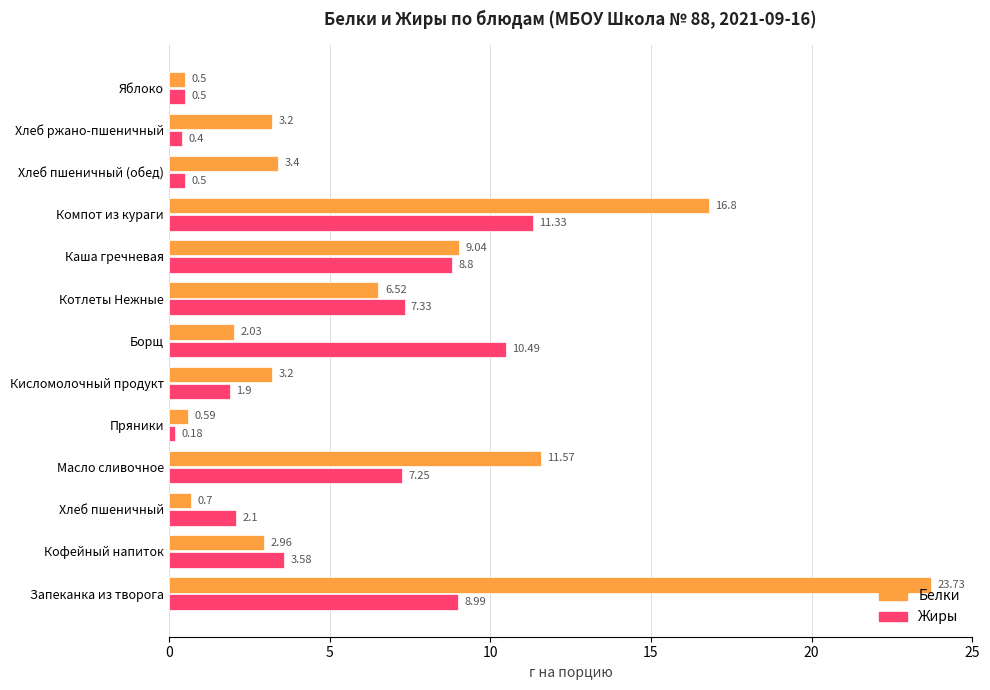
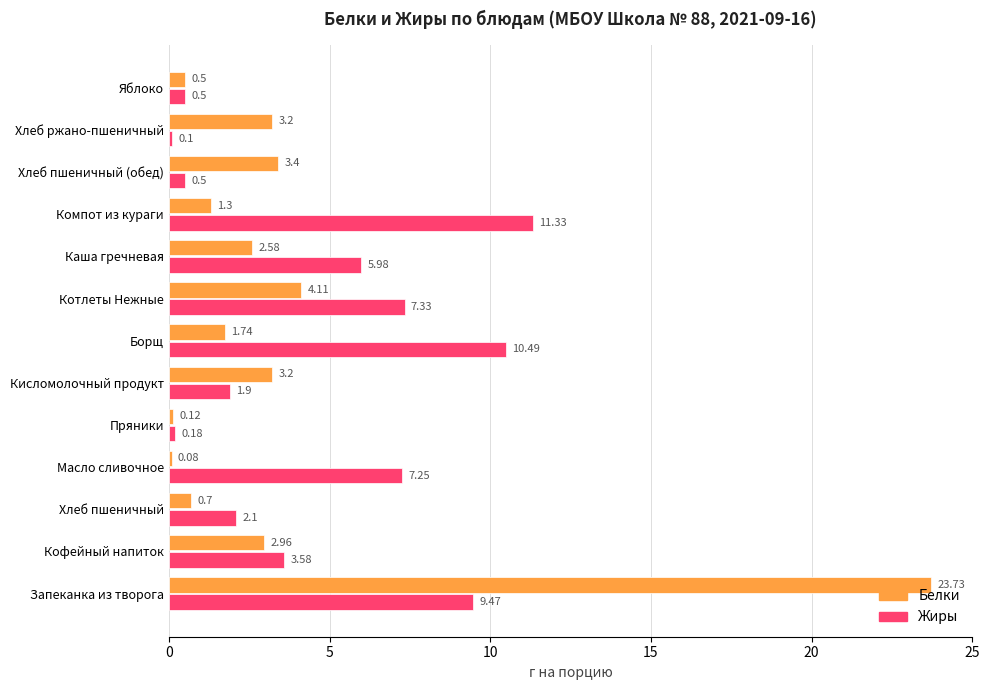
Жиры, Хлеб ржано-пшеничный: 0.4 -> 0.1
Белки, Компот из кураги: 16.8 -> 1.3
Белки, Каша гречневая: 9.04 -> 2.58
Жиры, Каша гречневая: 8.8 -> 5.98
Белки, Котлеты Нежные: 6.52 -> 4.11
Белки, Борщ: 2.03 -> 1.74
Белки, Пряники: 0.59 -> 0.12
Белки, Масло сливочное: 11.57 -> 0.08
Жиры, Запеканка из творога: 8.99 -> 9.47
